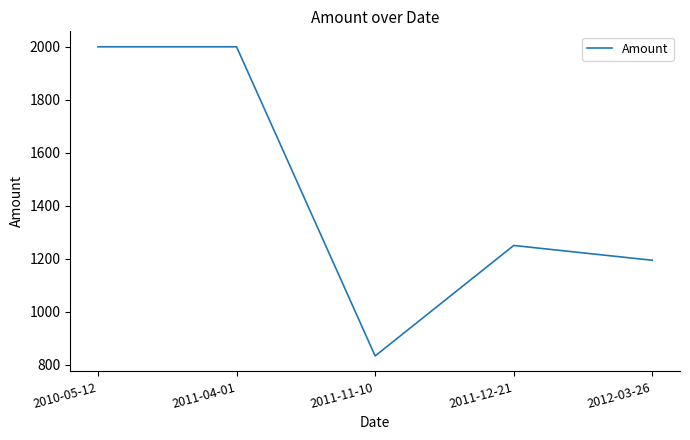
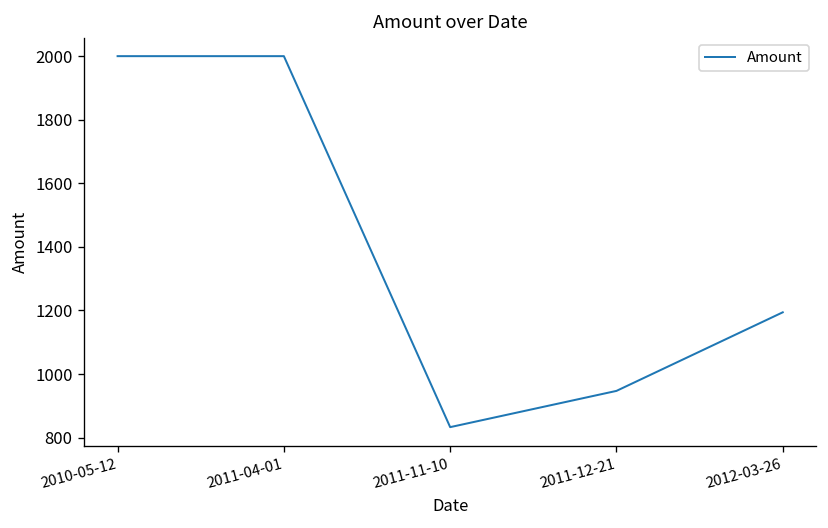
2011-12-21: 1250 -> 950
